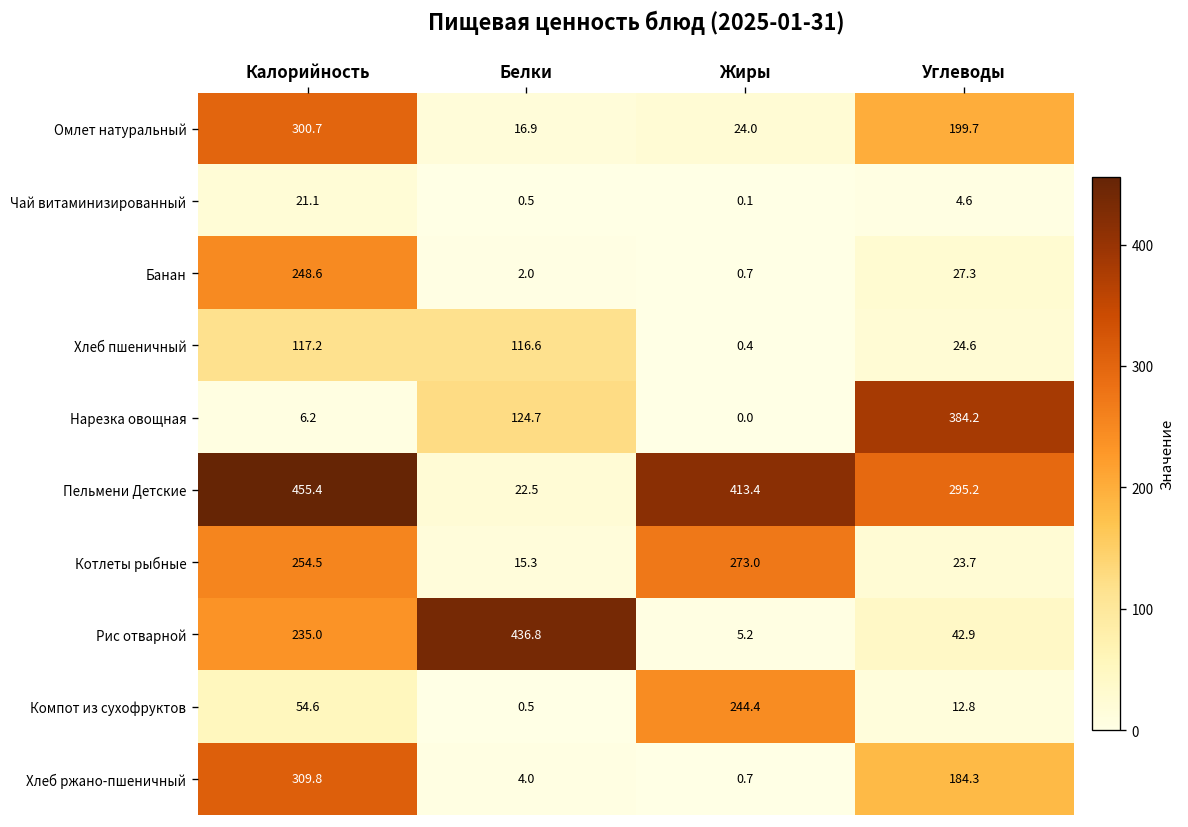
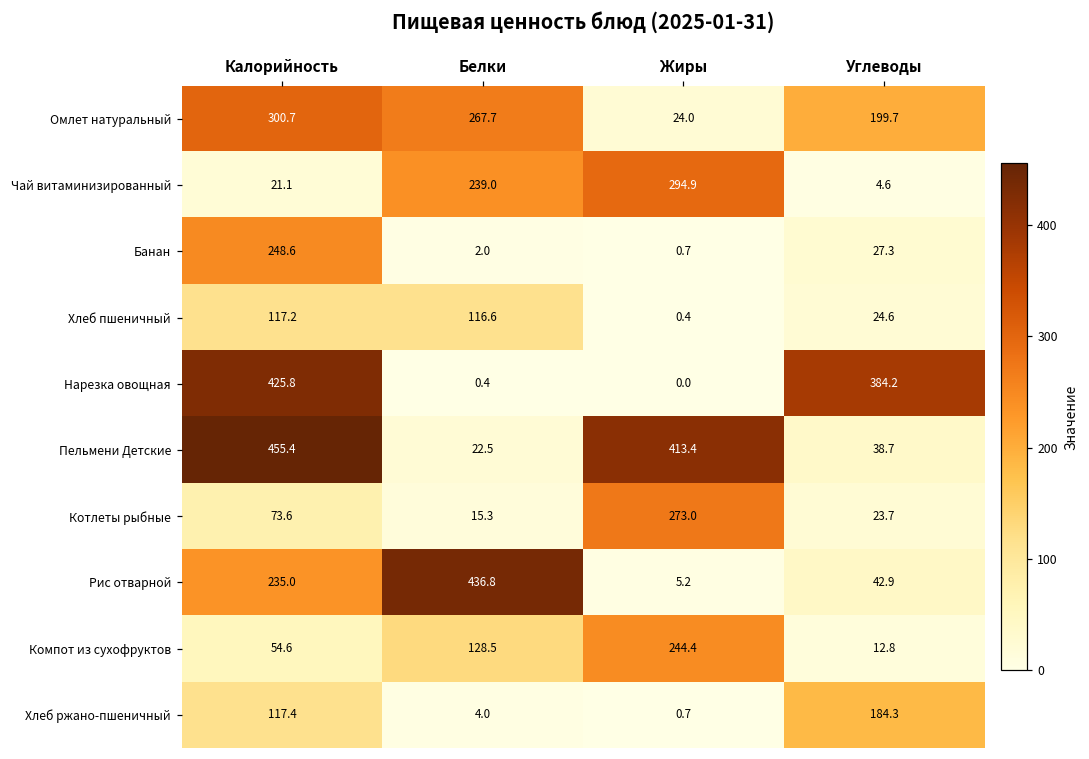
Омлет натуральный, Белки: 16.9 -> 267.7
Чай витаминизированный, Белки: 0.5 -> 239.0
Чай витаминизированный, Жиры: 0.1 -> 294.9
Нарезка овощная, Калорийность: 6.2 -> 425.8
Нарезка овощная, Белки: 124.7 -> 0.4
Пельмени Детские, Углеводы: 295.2 -> 38.7
Котлеты рыбные, Калорийность: 254.5 -> 73.6
Компот из сухофруктов, Белки: 0.5 -> 128.5
Хлеб ржано-пшеничный, Калорийность: 309.8 -> 117.4
